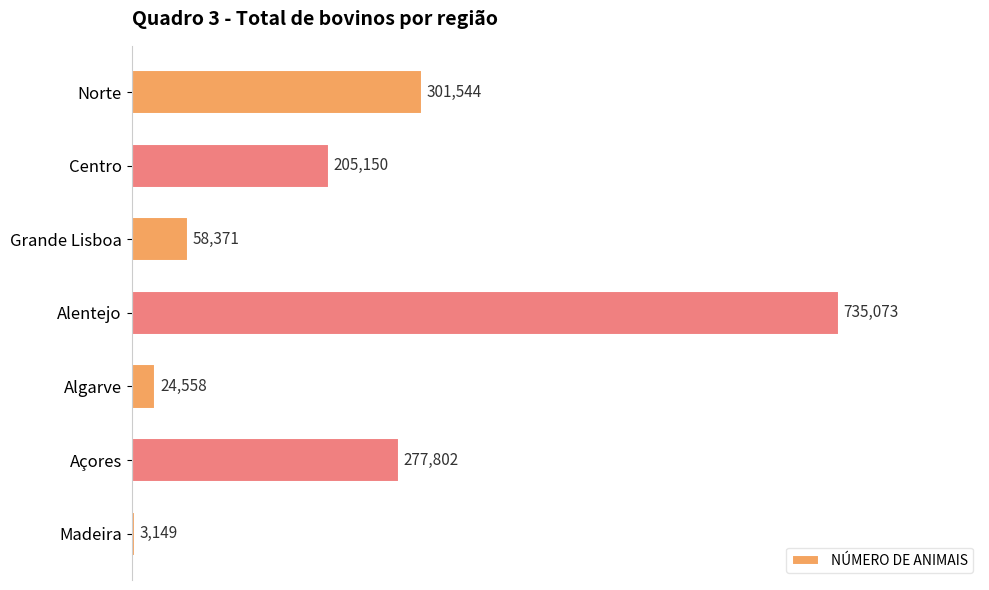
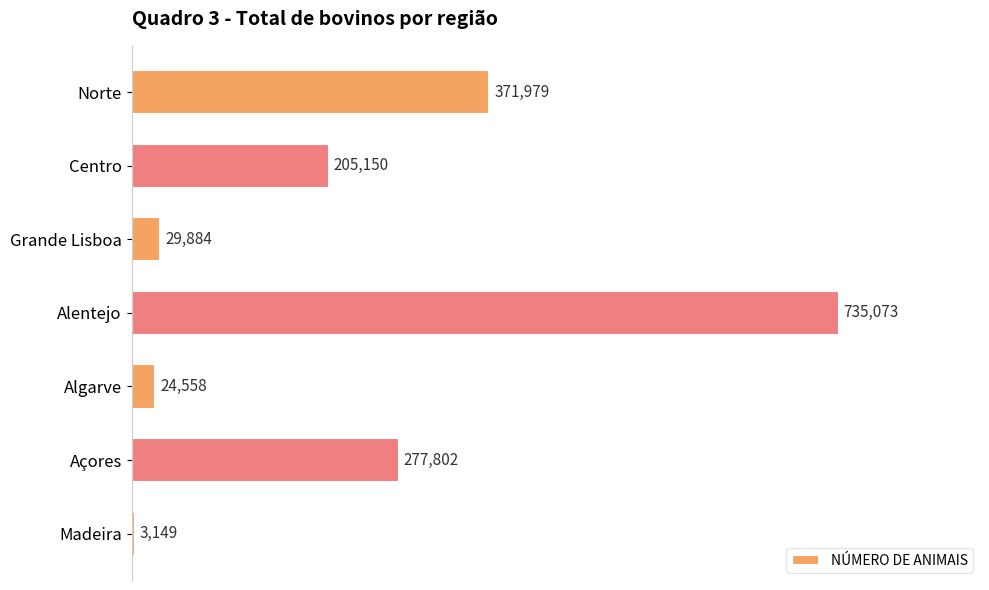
Norte: 301,544 -> 371,979
Grande Lisboa: 58,371 -> 29,884
